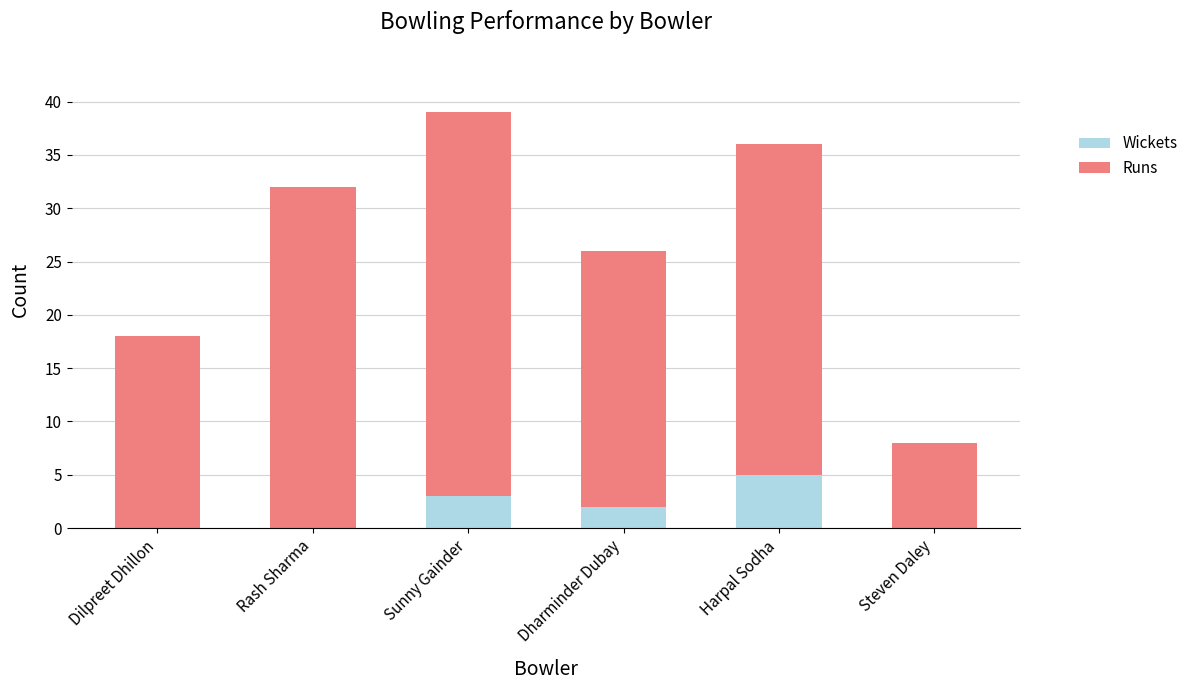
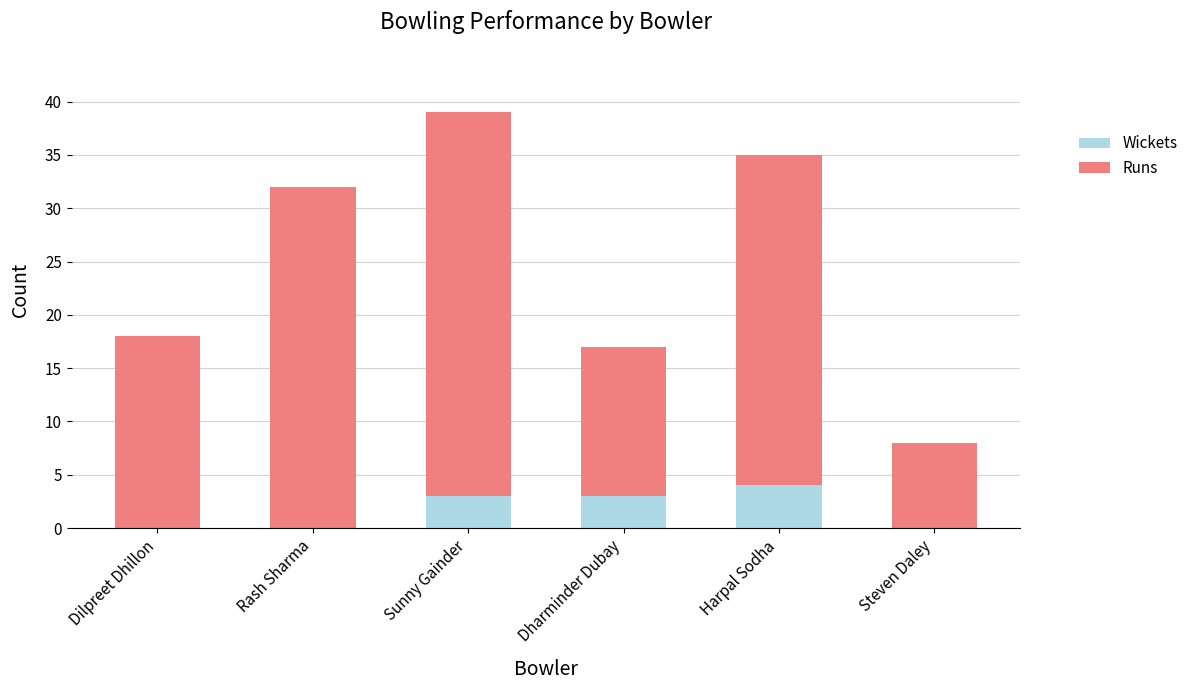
Wickets, Dharminder Dubay: 2 -> 3
Runs, Dharminder Dubay: 24 -> 14
Wickets, Harpal Sodha: 5 -> 4
